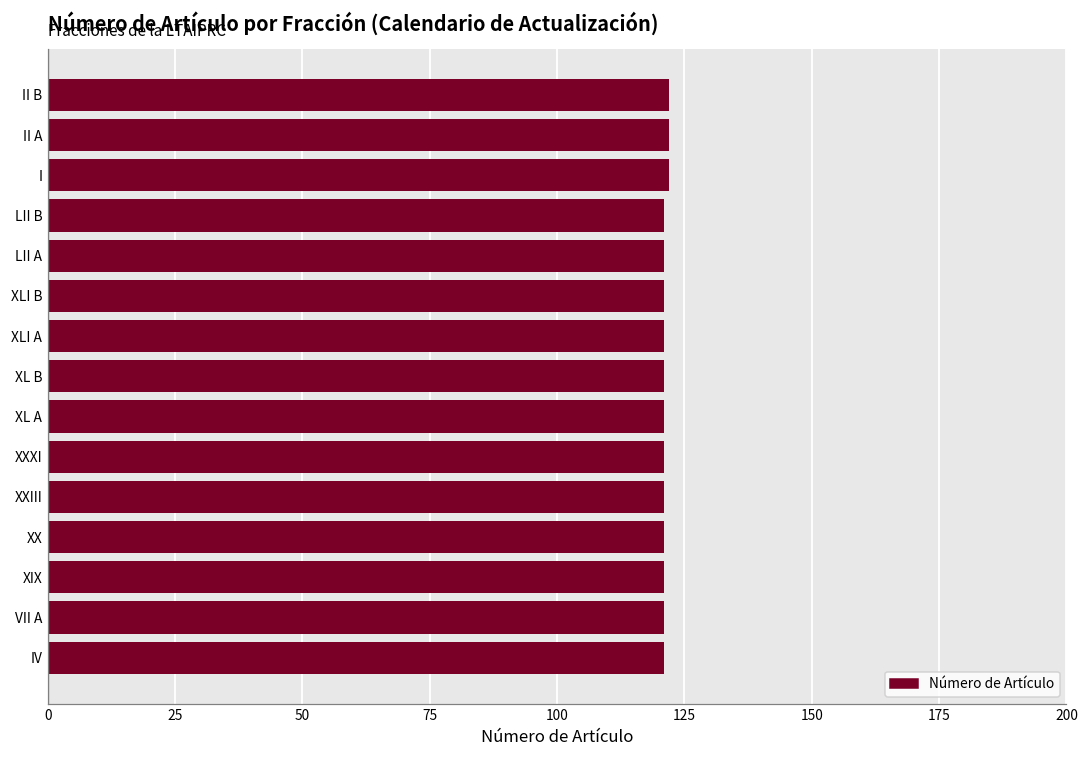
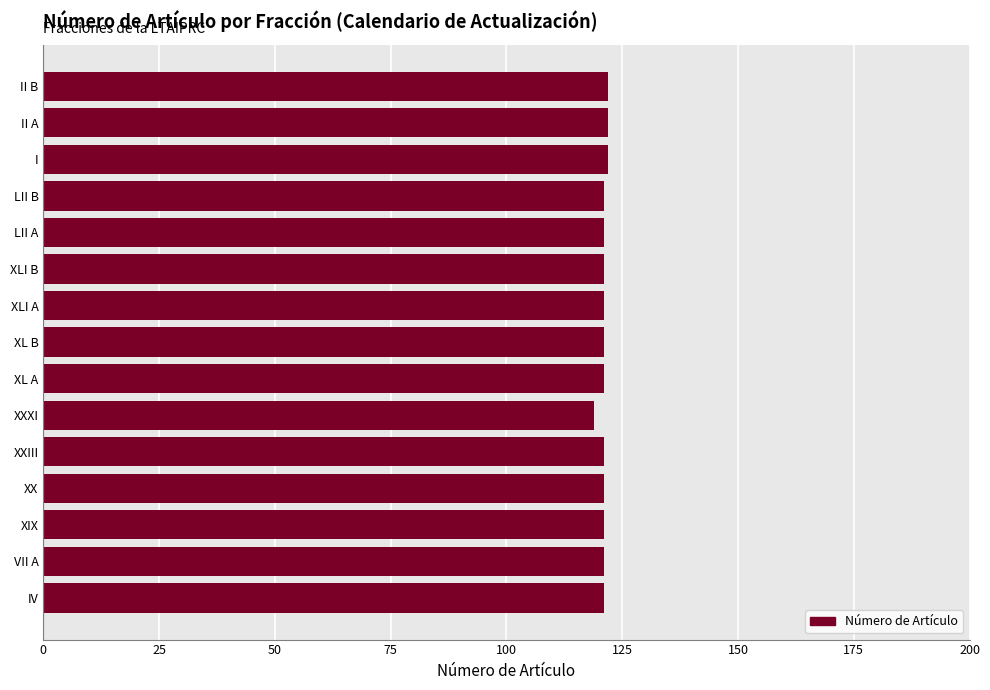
XXXI: 121 -> 119
